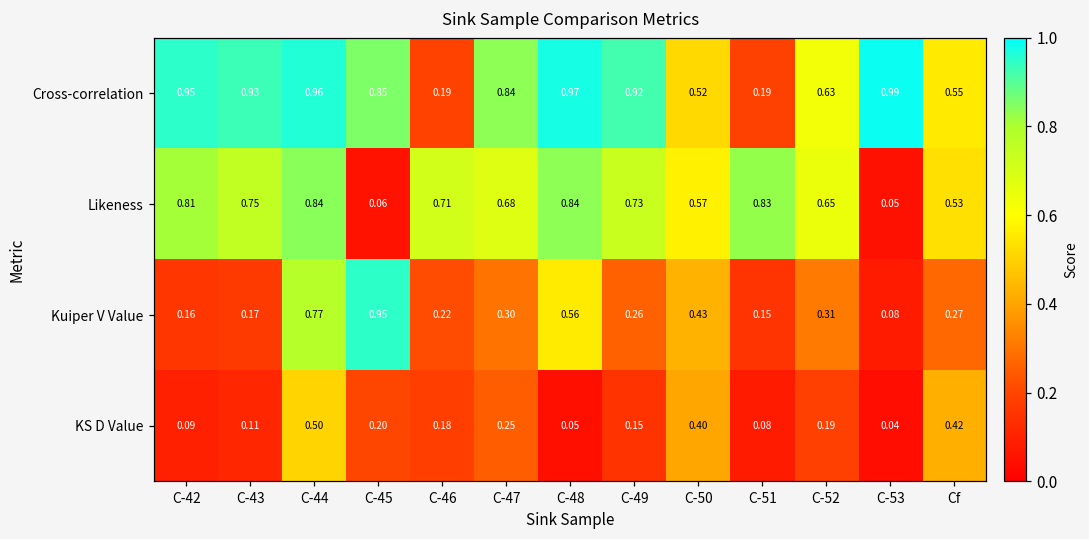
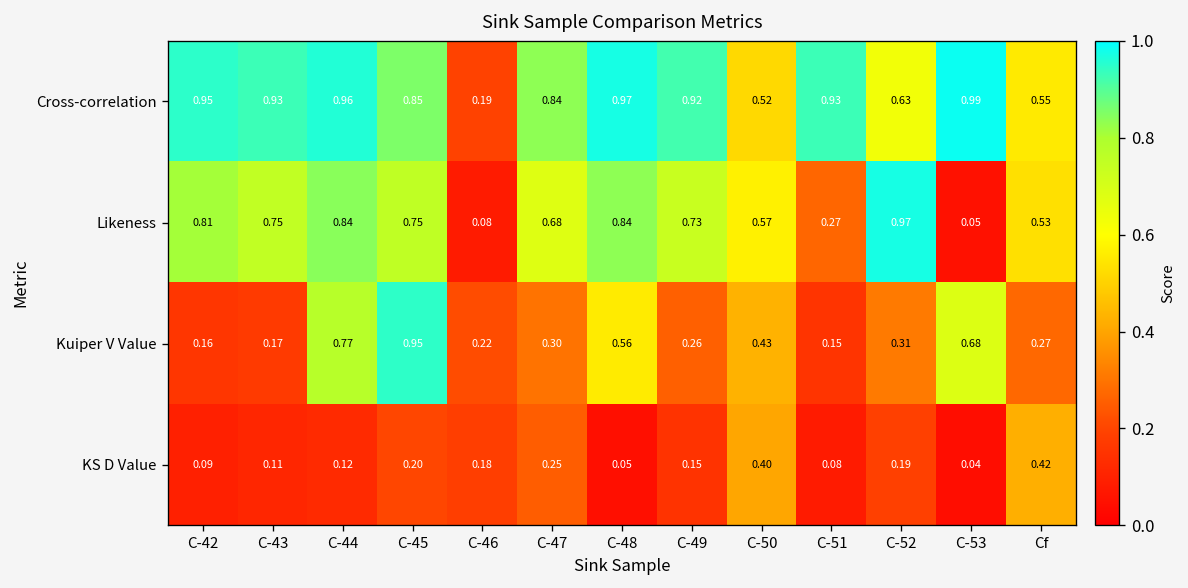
Cross-correlation, C-51: 0.19 -> 0.93
Likeness, C-45: 0.06 -> 0.75
Likeness, C-46: 0.71 -> 0.08
Likeness, C-51: 0.83 -> 0.27
Likeness, C-52: 0.65 -> 0.97
Kuiper V Value, C-53: 0.08 -> 0.68
KS D Value, C-44: 0.50 -> 0.12
